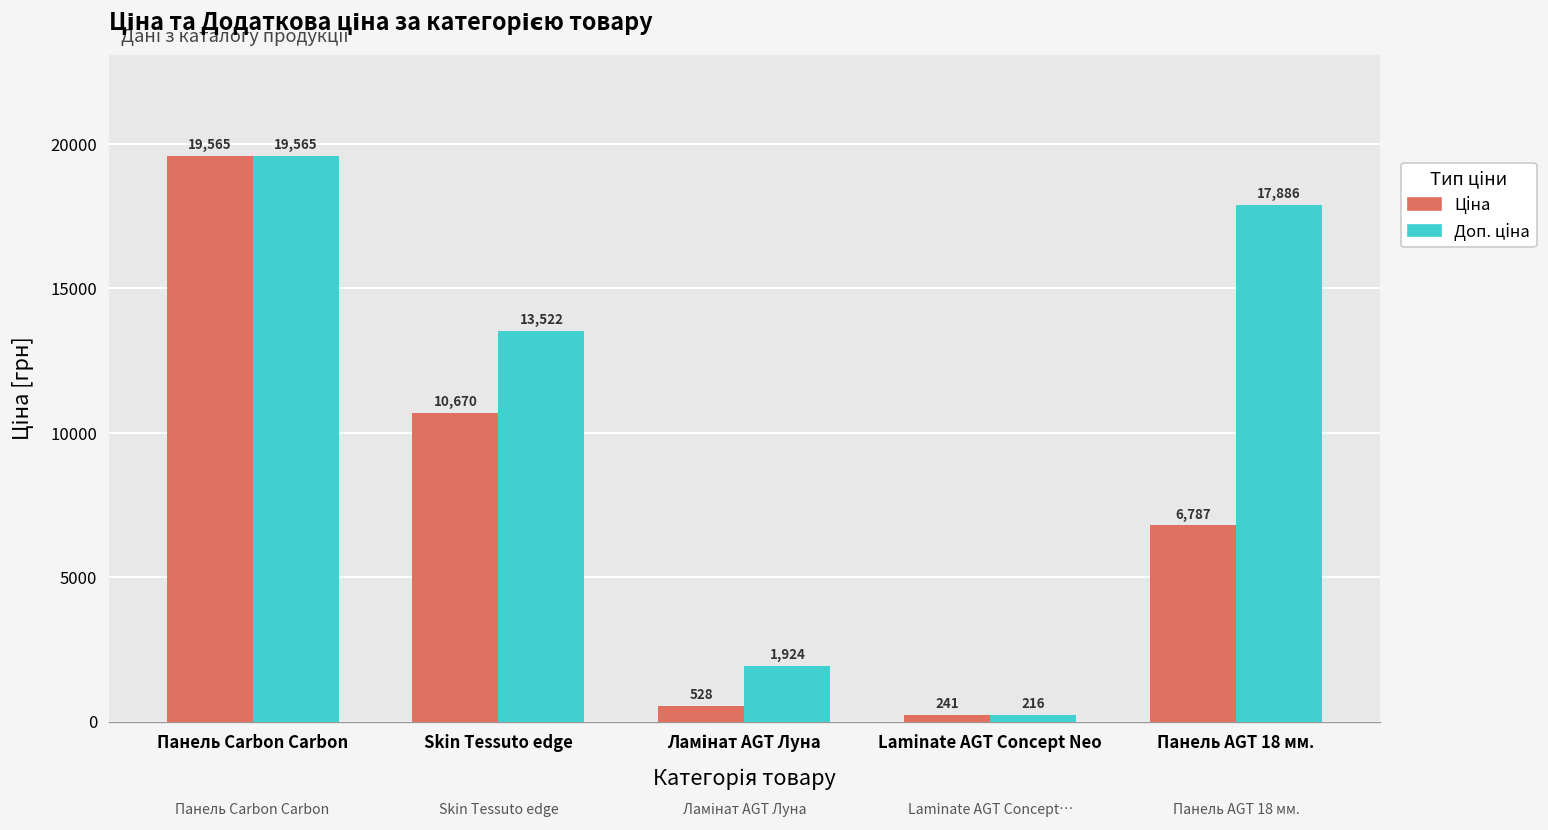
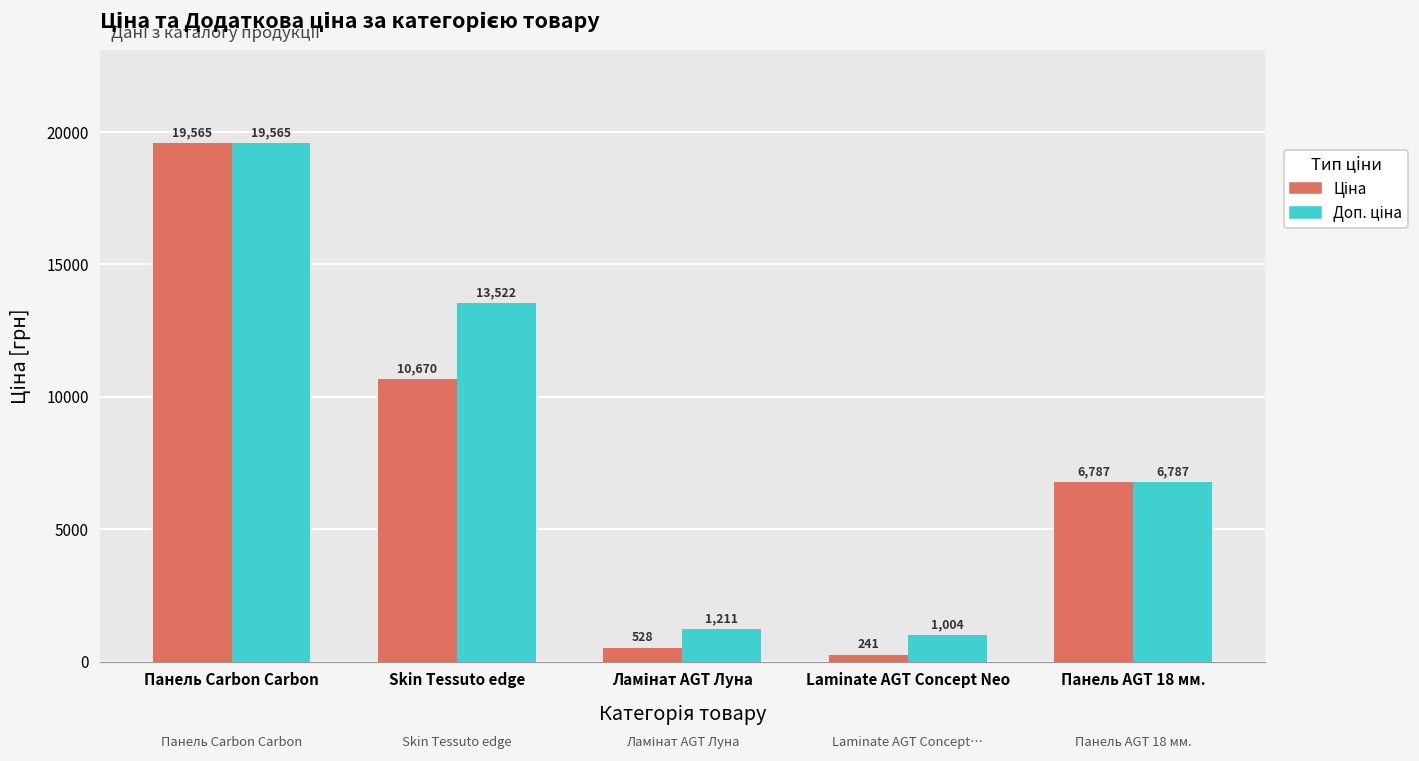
Доп. ціна, Ламінат AGT Луна: 1,924 -> 1,211
Доп. ціна, Laminate AGT Concept Neo: 216 -> 1,004
Доп. ціна, Панель AGT 18 мм.: 17,886 -> 6,787
